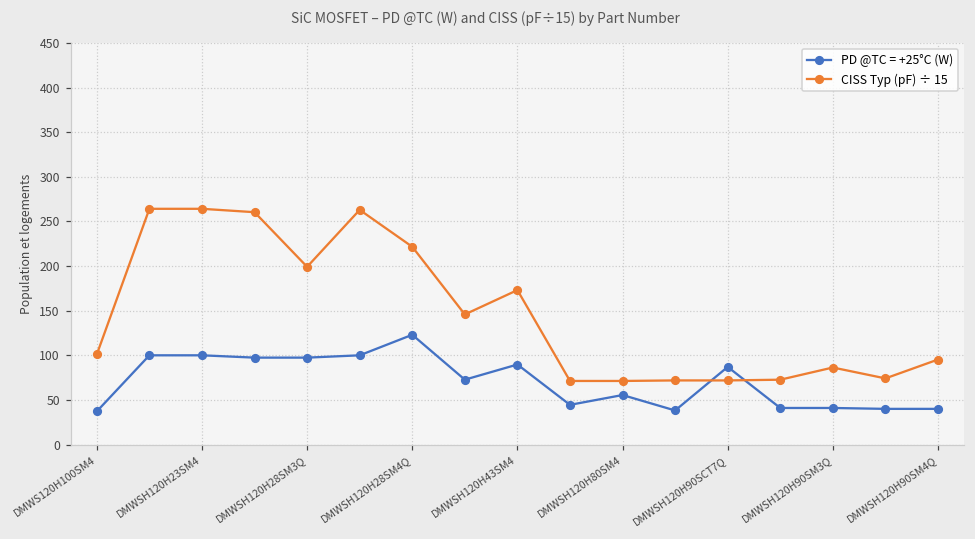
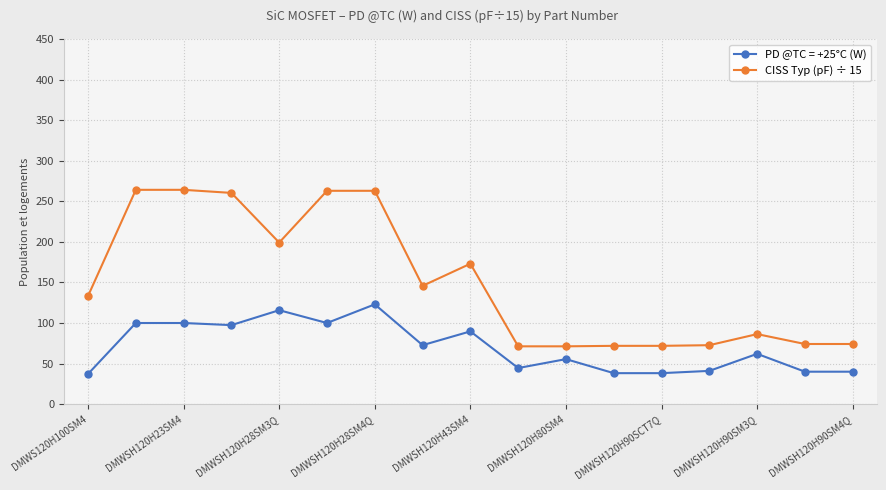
CISS Typ (pF) ÷ 15, DMWS120H100SM4: 100 -> 130
PD @TC = +25°C (W), DMWSH120H28SM3Q: 100 -> 120
CISS Typ (pF) ÷ 15, DMWSH120H28SM4Q: 220 -> 260
PD @TC = +25°C (W), DMWSH120H90SCT7Q: 90 -> 40
PD @TC = +25°C (W), DMWSH120H90SM3Q: 40 -> 60
CISS Typ (pF) ÷ 15, DMWSH120H90SM4Q: 100 -> 70
